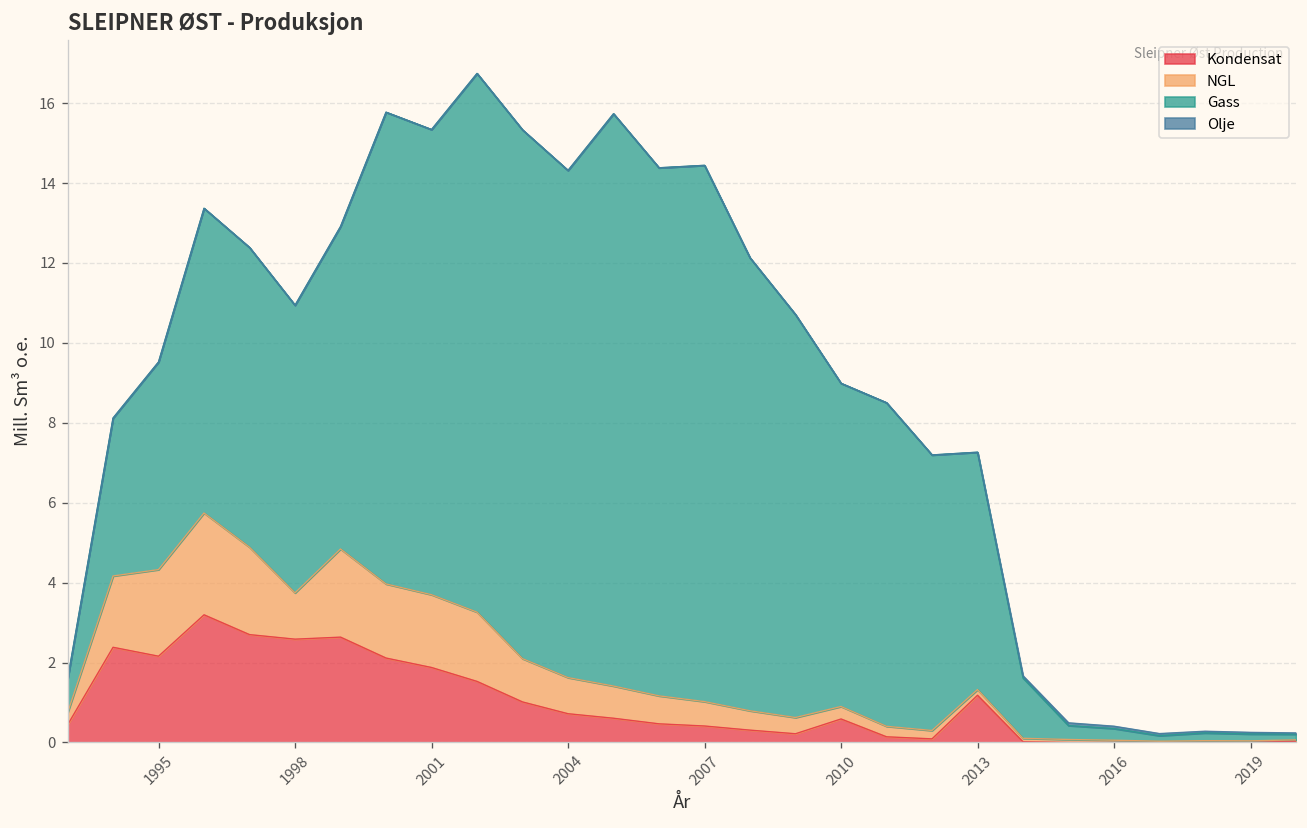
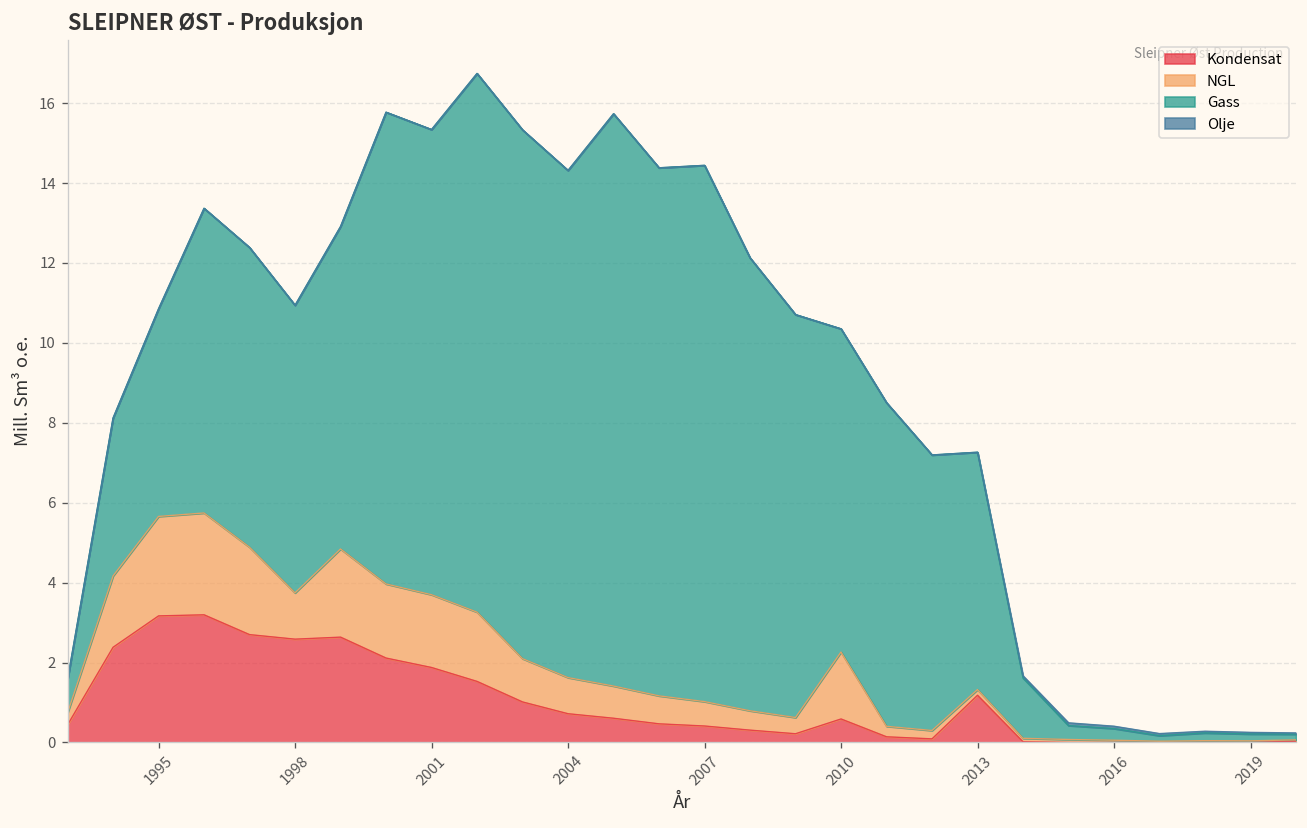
Kondensat, 1995: 2.2 -> 3.2
NGL, 1995: 2.2 -> 2.5
NGL, 2010: 0.3 -> 1.7
